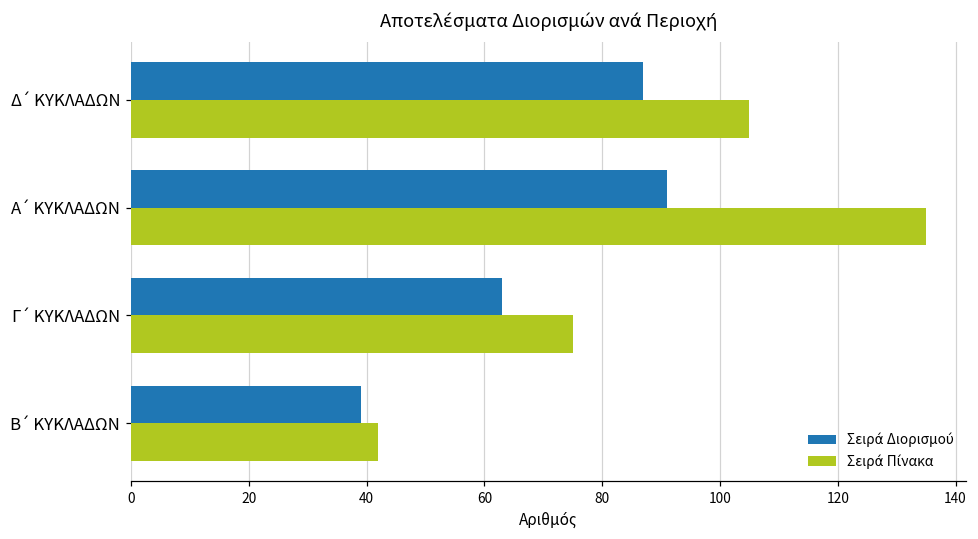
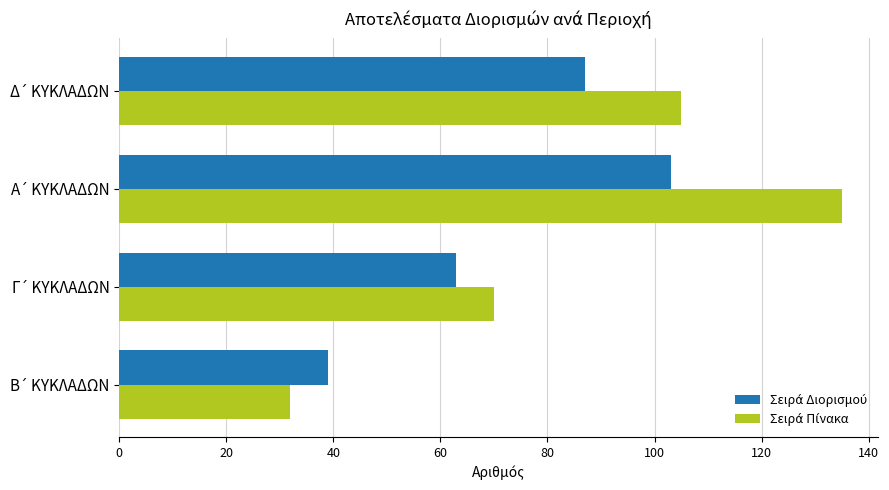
Σειρά Διορισμού, Α΄ ΚΥΚΛΑΔΩΝ: 91 -> 103
Σειρά Πίνακα, Γ΄ ΚΥΚΛΑΔΩΝ: 75 -> 70
Σειρά Πίνακα, Β΄ ΚΥΚΛΑΔΩΝ: 42 -> 32
